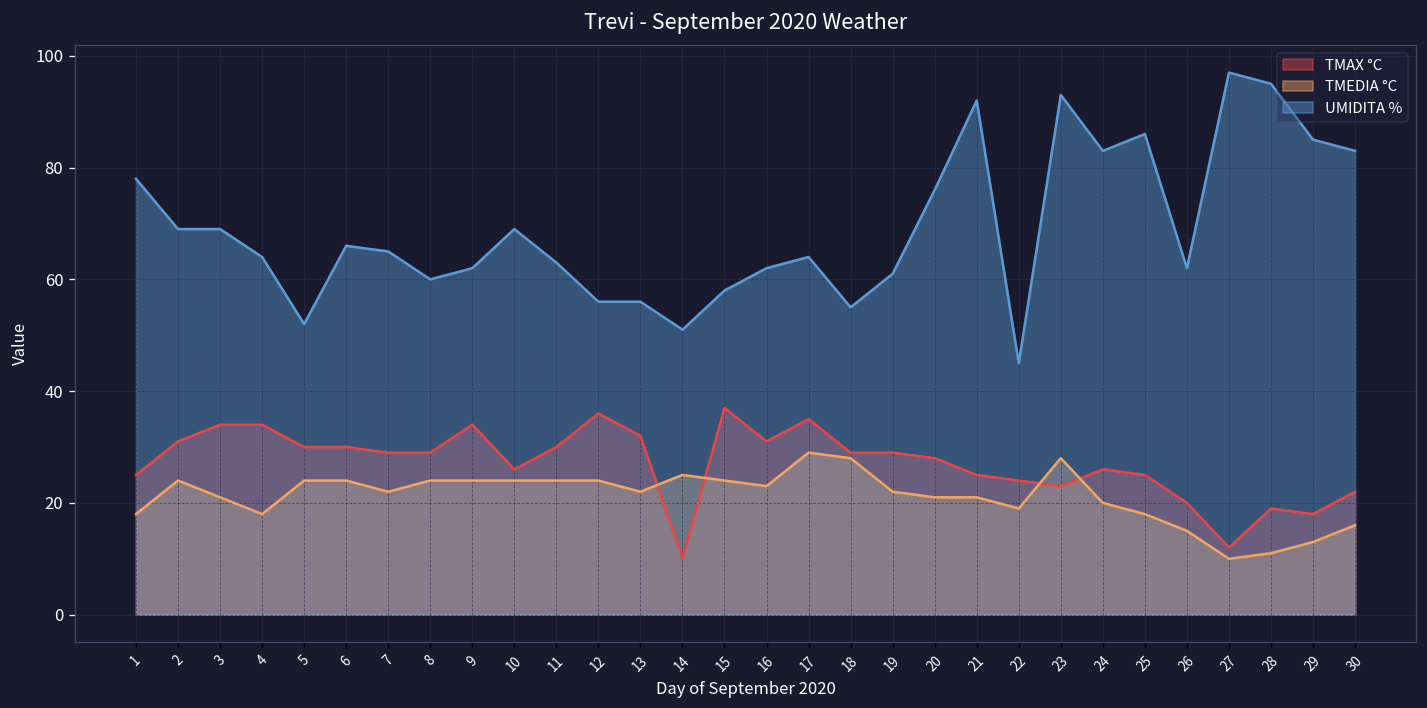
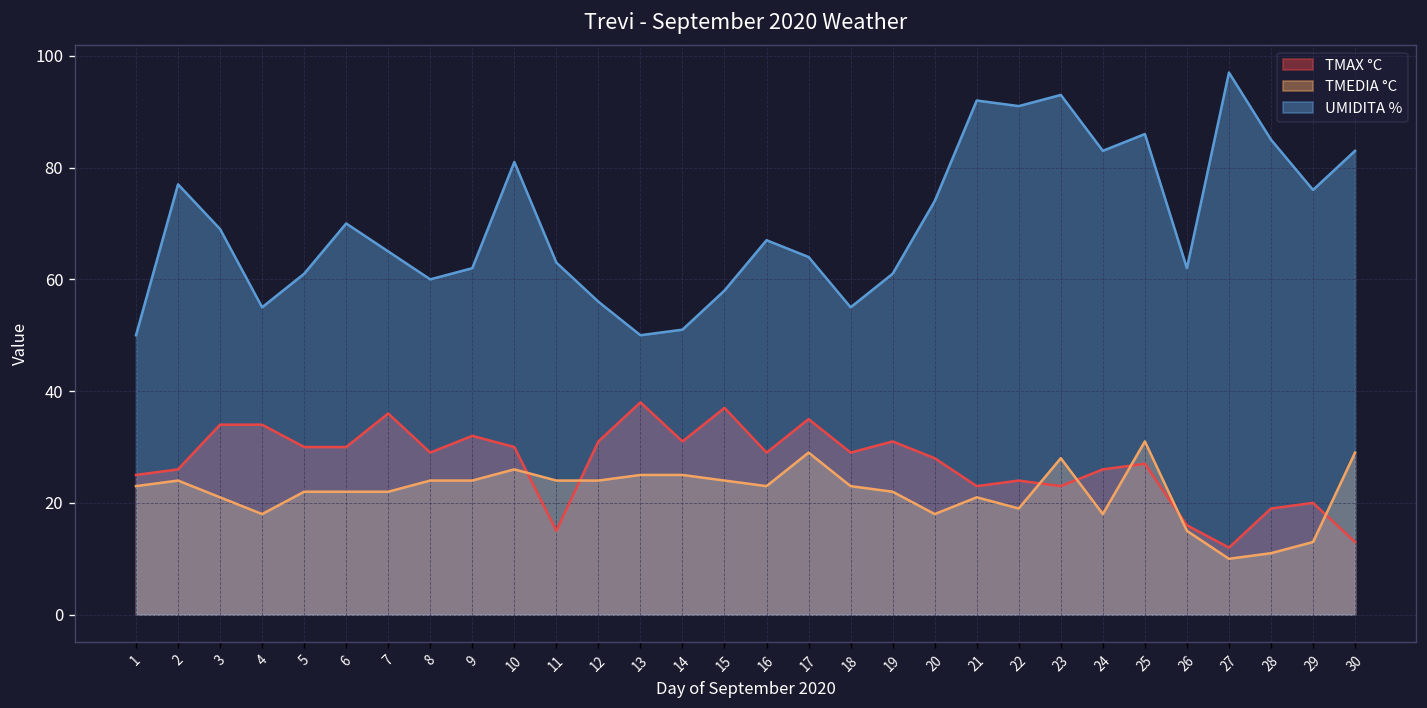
TMEDIA °C, 1: 18 -> 23
UMIDITA %, 1: 78 -> 50
TMAX °C, 2: 31 -> 26
UMIDITA %, 2: 69 -> 77
UMIDITA %, 4: 64 -> 55
TMEDIA °C, 5: 24 -> 22
UMIDITA %, 5: 52 -> 61
TMEDIA °C, 6: 24 -> 22
UMIDITA %, 6: 66 -> 70
TMAX °C, 7: 29 -> 36
TMAX °C, 9: 34 -> 32
TMAX °C, 10: 26 -> 30
TMEDIA °C, 10: 24 -> 26
UMIDITA %, 10: 69 -> 81
TMAX °C, 11: 30 -> 15
TMAX °C, 12: 36 -> 31
TMAX °C, 13: 32 -> 38
TMEDIA °C, 13: 22 -> 25
UMIDITA %, 13: 56 -> 50
TMAX °C, 14: 10 -> 31
TMAX °C, 16: 31 -> 29
UMIDITA %, 16: 62 -> 67
TMEDIA °C, 18: 28 -> 23
TMAX °C, 19: 29 -> 31
TMEDIA °C, 20: 21 -> 18
UMIDITA %, 20: 76 -> 74
TMAX °C, 21: 25 -> 23
UMIDITA %, 22: 45 -> 91
TMEDIA °C, 24: 20 -> 18
TMAX °C, 25: 25 -> 27
TMEDIA °C, 25: 18 -> 31
TMAX °C, 26: 20 -> 16
UMIDITA %, 28: 95 -> 85
TMAX °C, 29: 18 -> 20
UMIDITA %, 29: 85 -> 76
TMAX °C, 30: 22 -> 13
TMEDIA °C, 30: 16 -> 29
